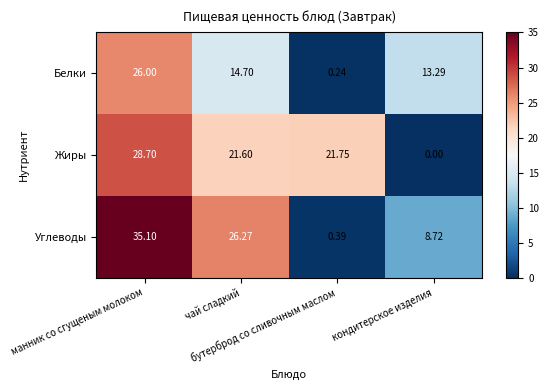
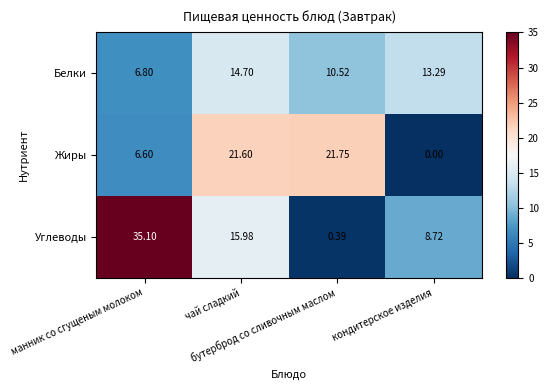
Белки, манник со сгущеным молоком: 26.00 -> 6.80
Белки, бутерброд со сливочным маслом: 0.24 -> 10.52
Жиры, манник со сгущеным молоком: 28.70 -> 6.60
Углеводы, чай сладкий: 26.27 -> 15.98
